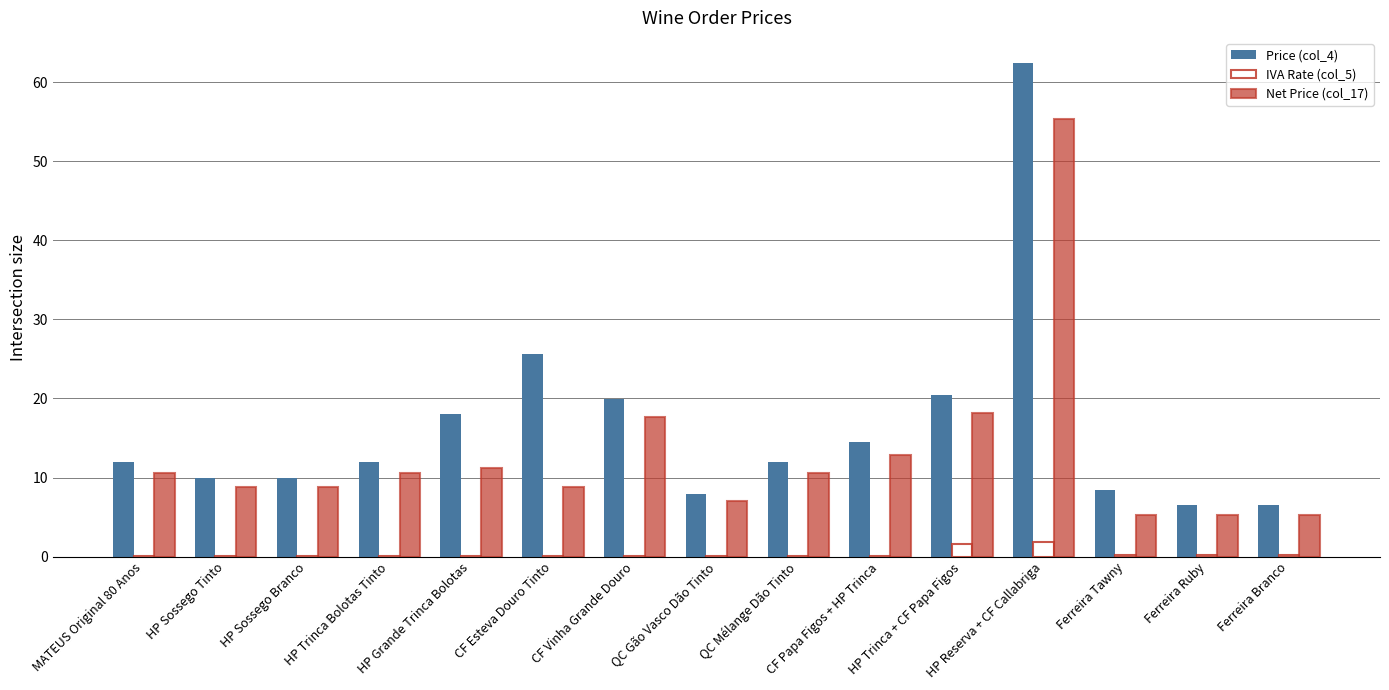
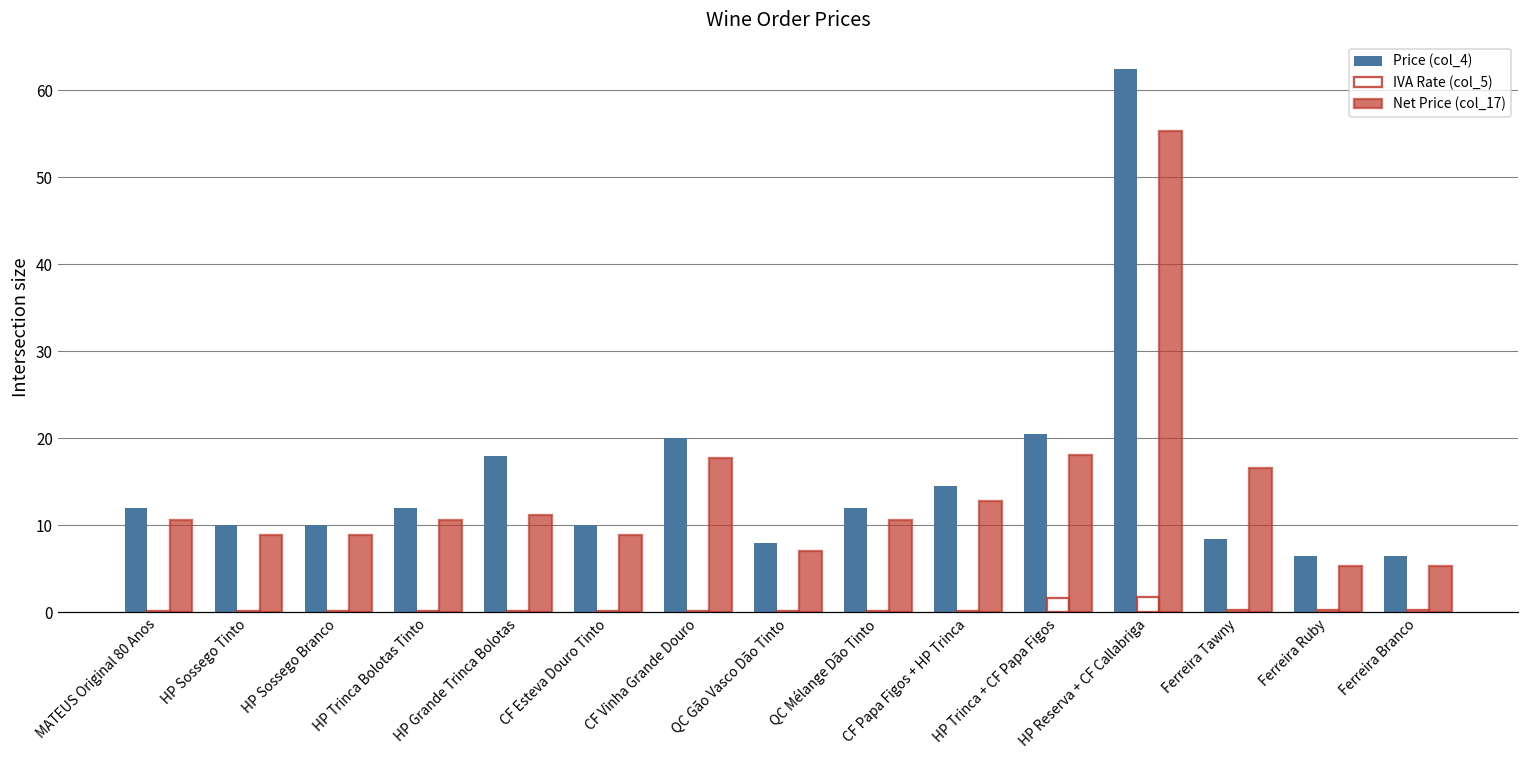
Price (col_4), CF Esteva Douro Tinto: 26 -> 10
Net Price (col_17), Ferreira Tawny: 5 -> 17
